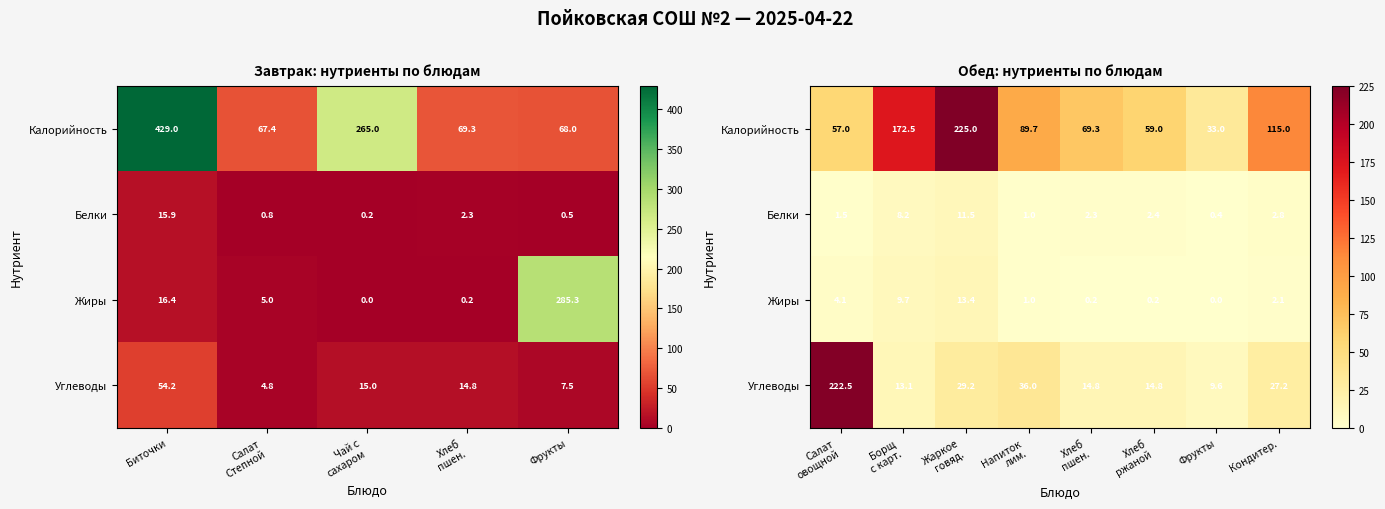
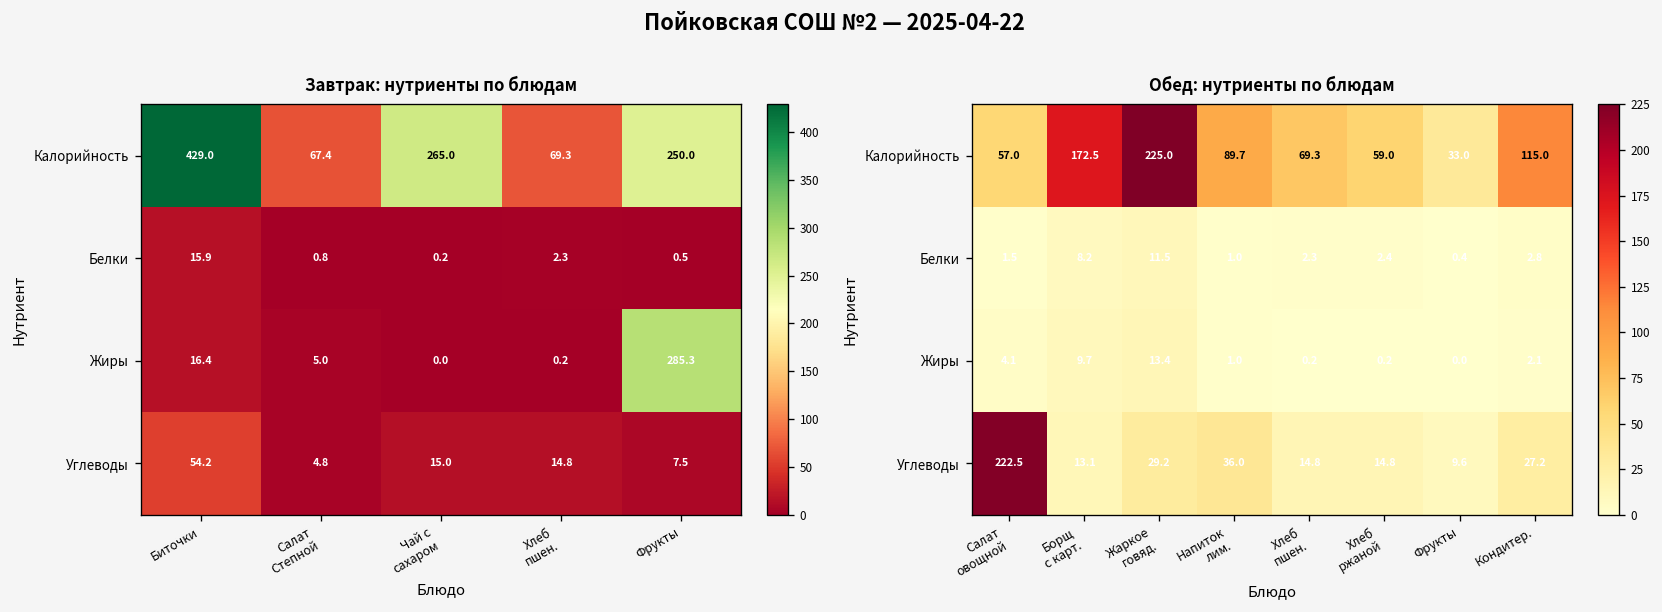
Завтрак: нутриенты по блюдам, Калорийность, Фрукты: 68.0 -> 250.0
